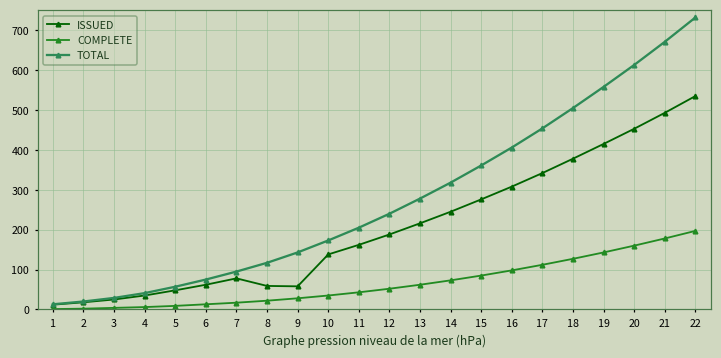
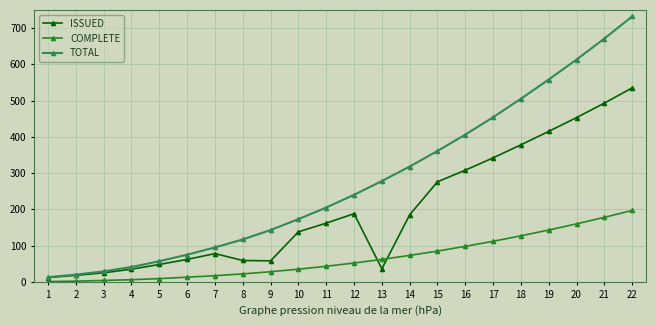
ISSUED, 13: 220 -> 40
ISSUED, 14: 250 -> 190
